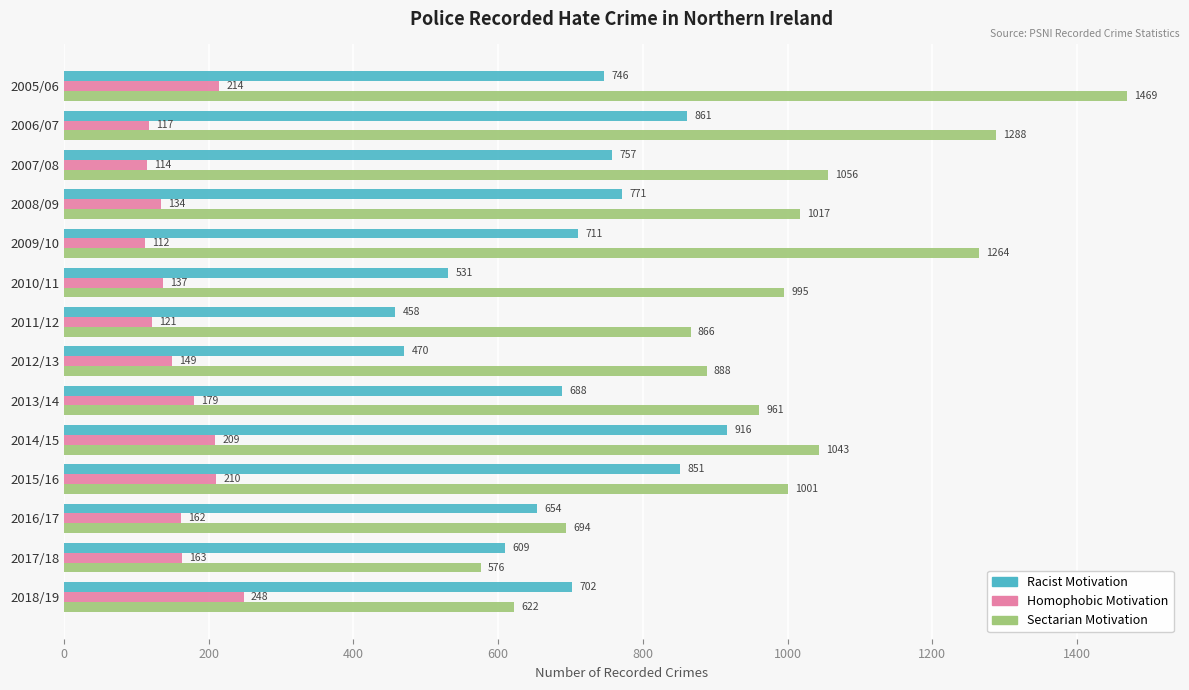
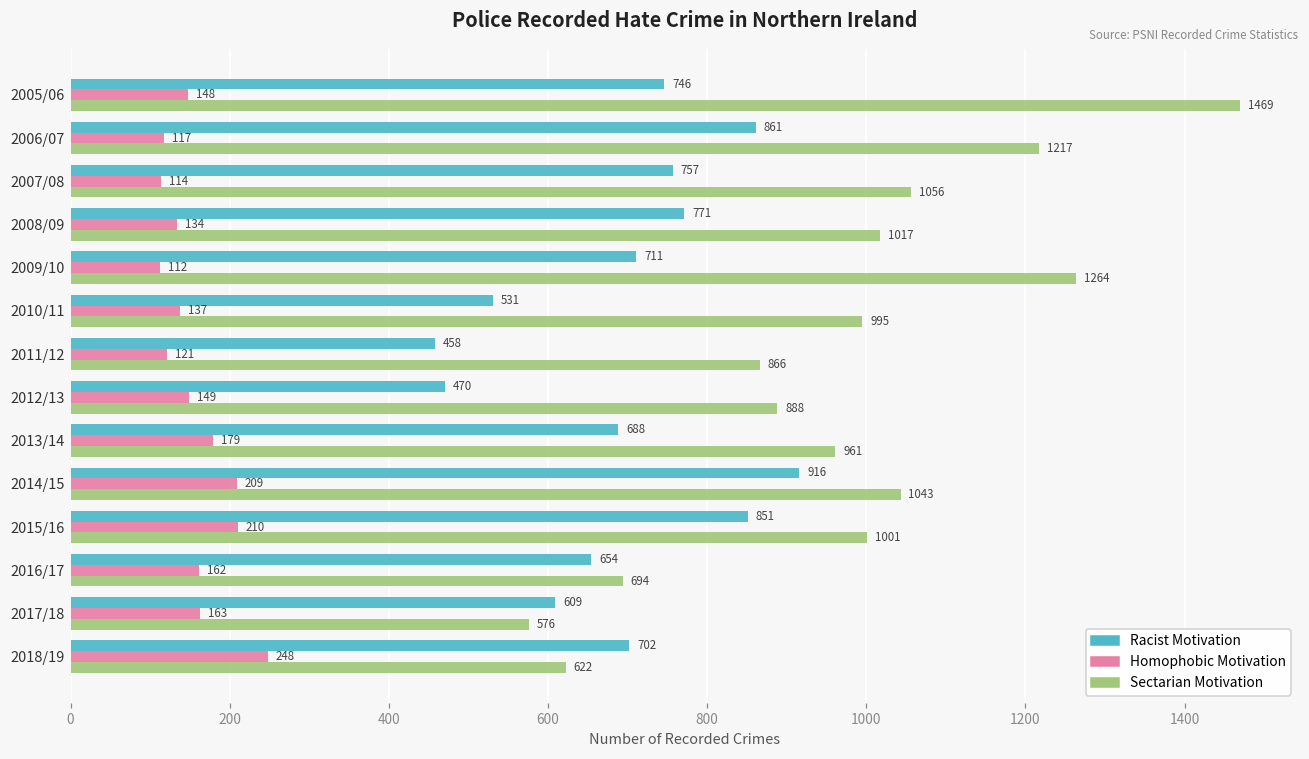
Homophobic Motivation, 2005/06: 214 -> 148
Sectarian Motivation, 2006/07: 1288 -> 1217
